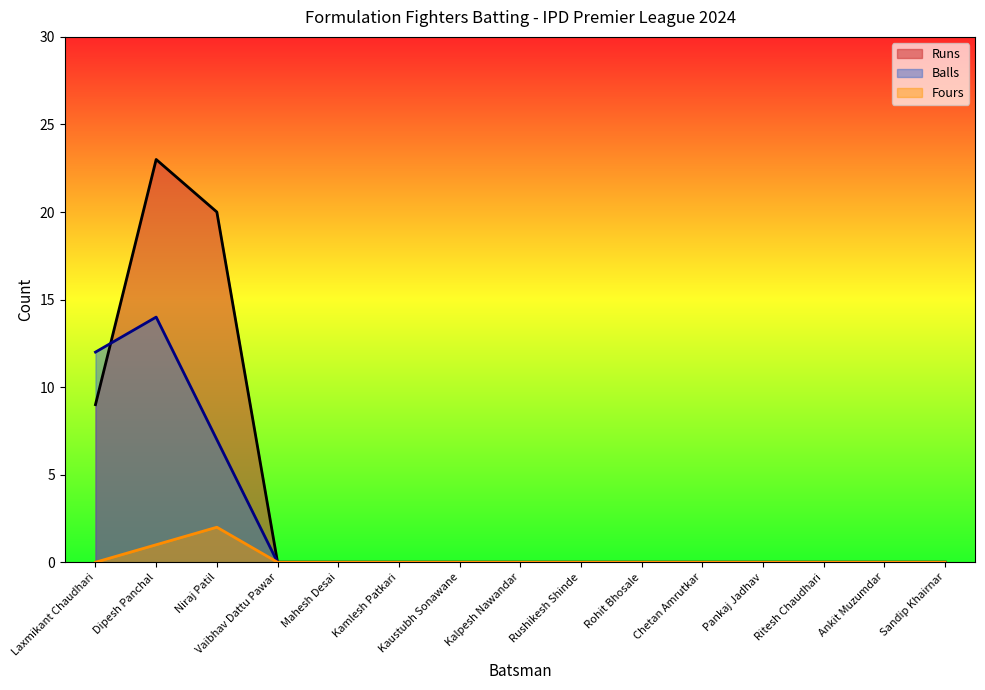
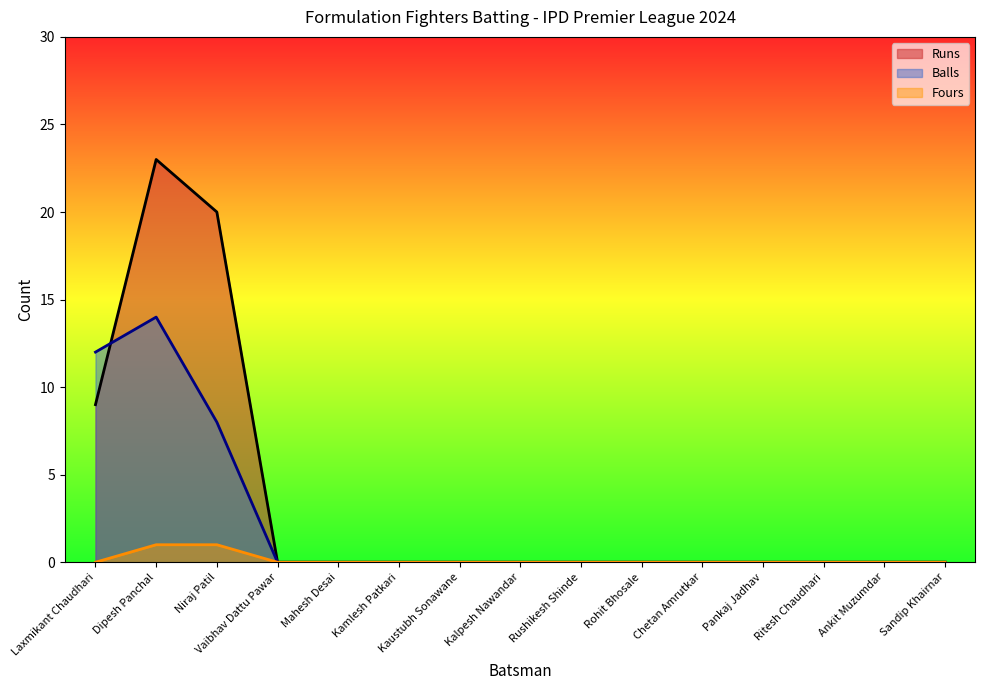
Balls, Niraj Patil: 7 -> 8
Fours, Niraj Patil: 2 -> 1
